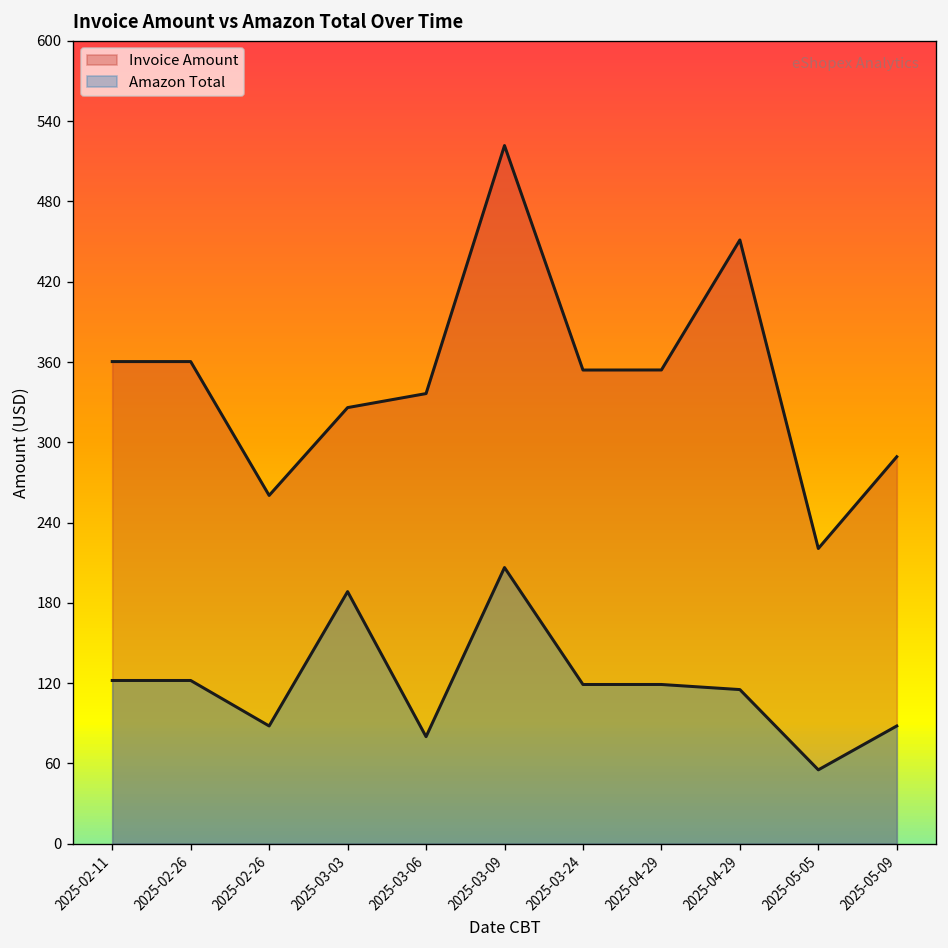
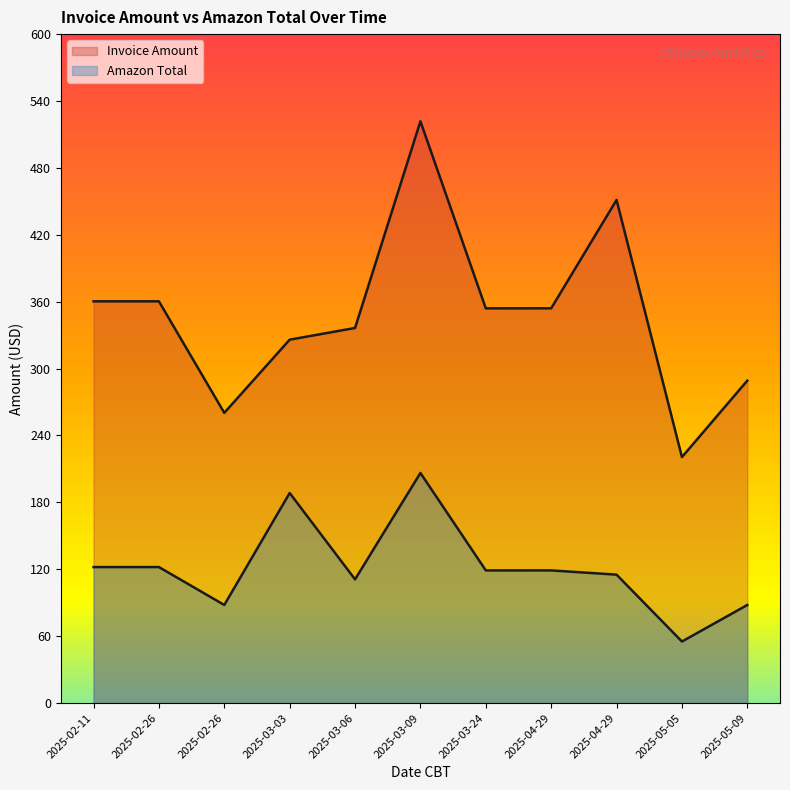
Amazon Total, 2025-03-06: 80 -> 111
